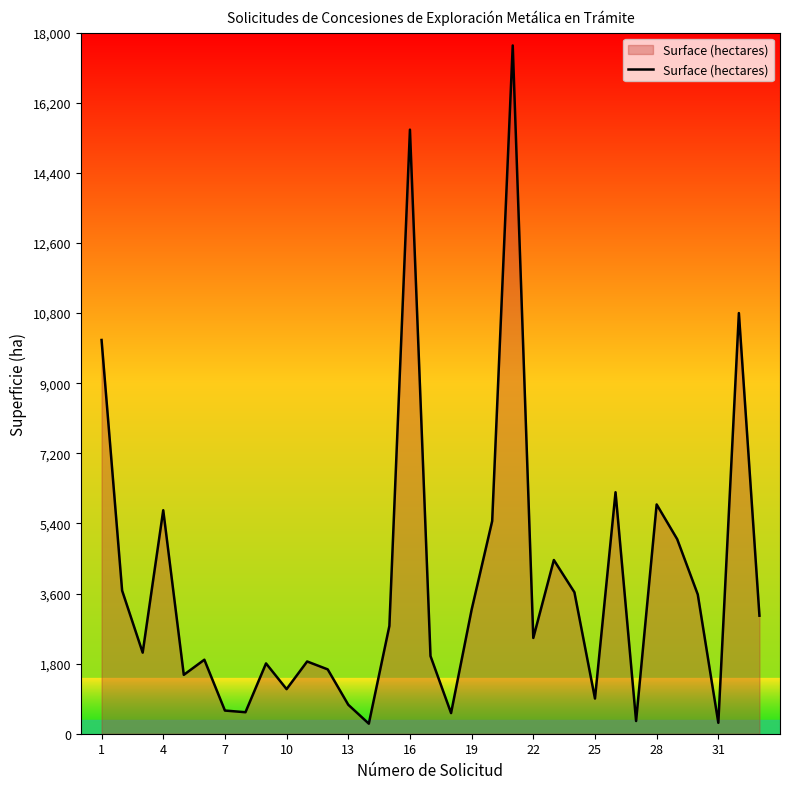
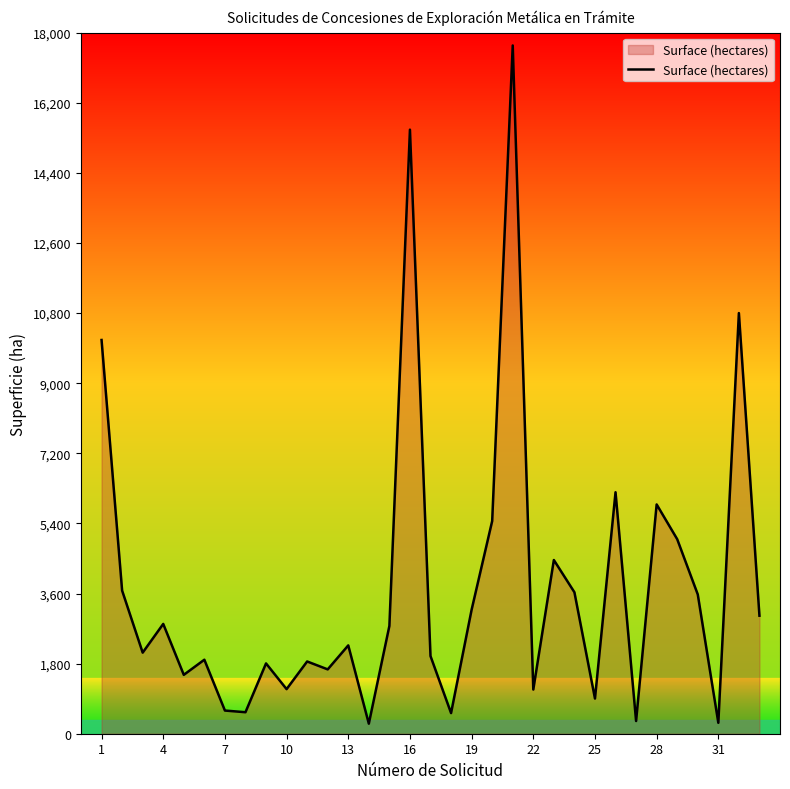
4: 5,700 -> 2,800
13: 700 -> 2,300
22: 2,500 -> 1,100
